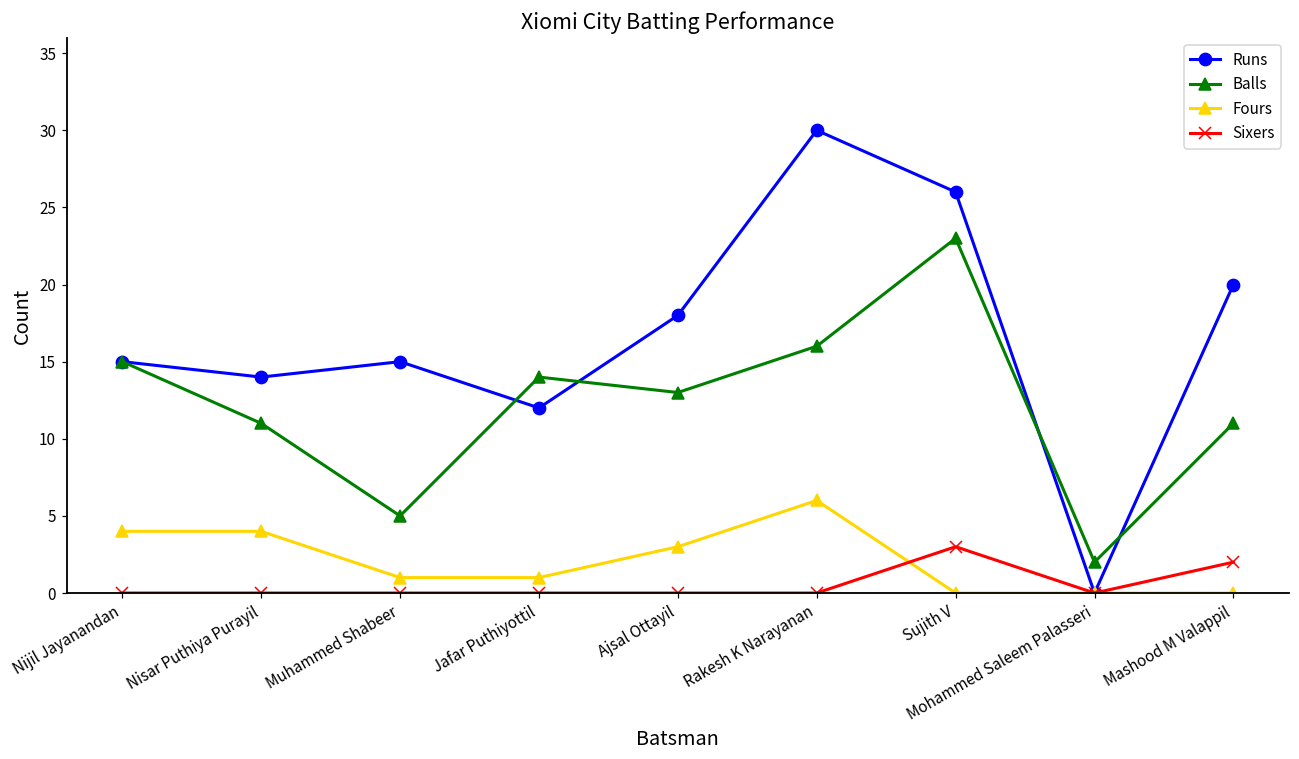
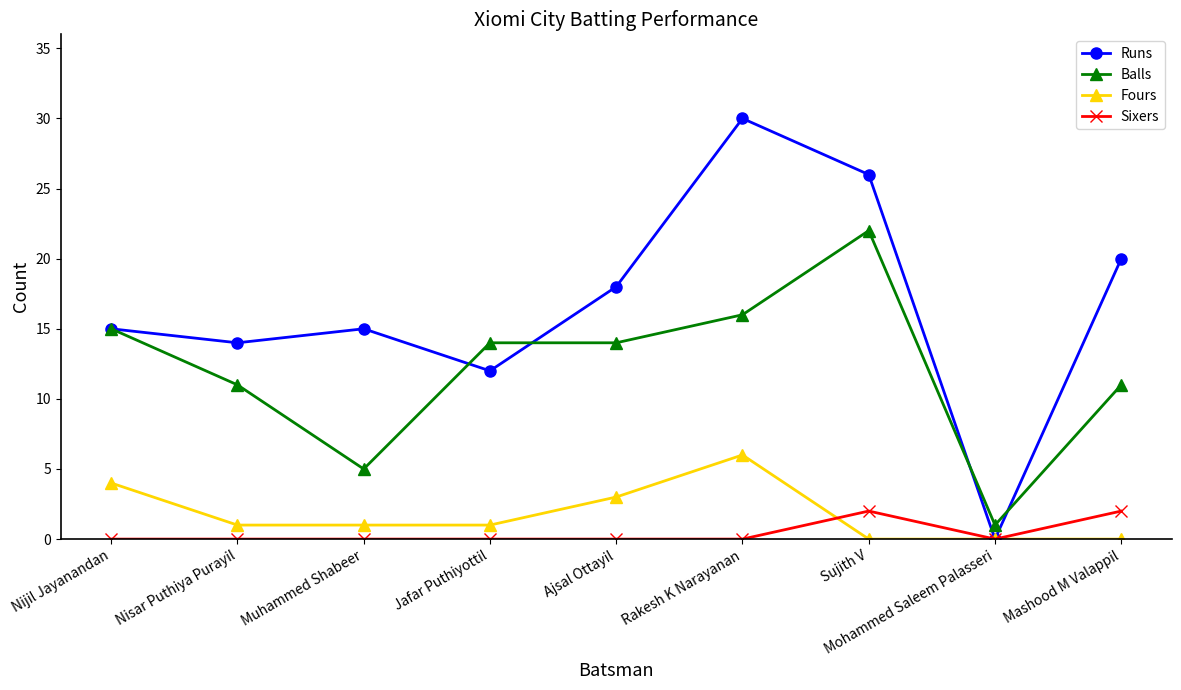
Fours, Nisar Puthiya Purayil: 4 -> 1
Balls, Ajsal Ottayil: 13 -> 14
Balls, Sujith V: 23 -> 22
Sixers, Sujith V: 3 -> 2
Balls, Mohammed Saleem Palasseri: 2 -> 1
